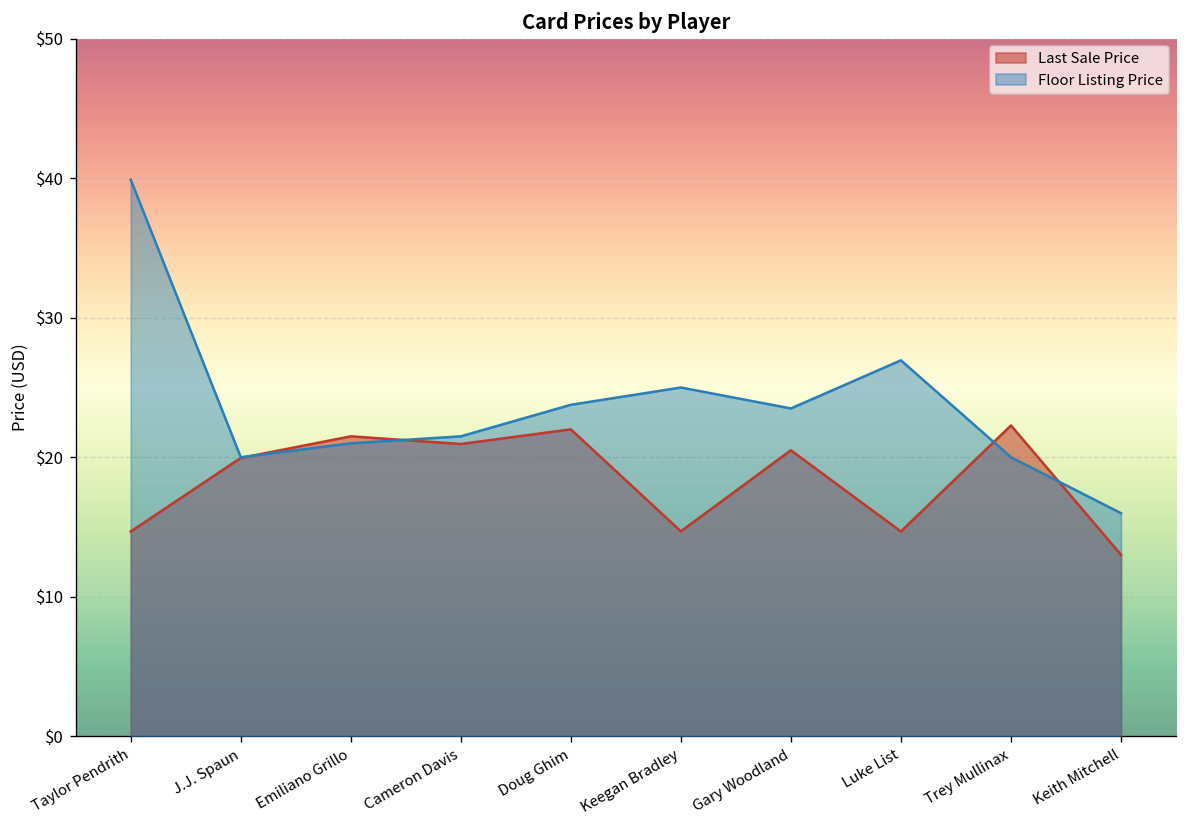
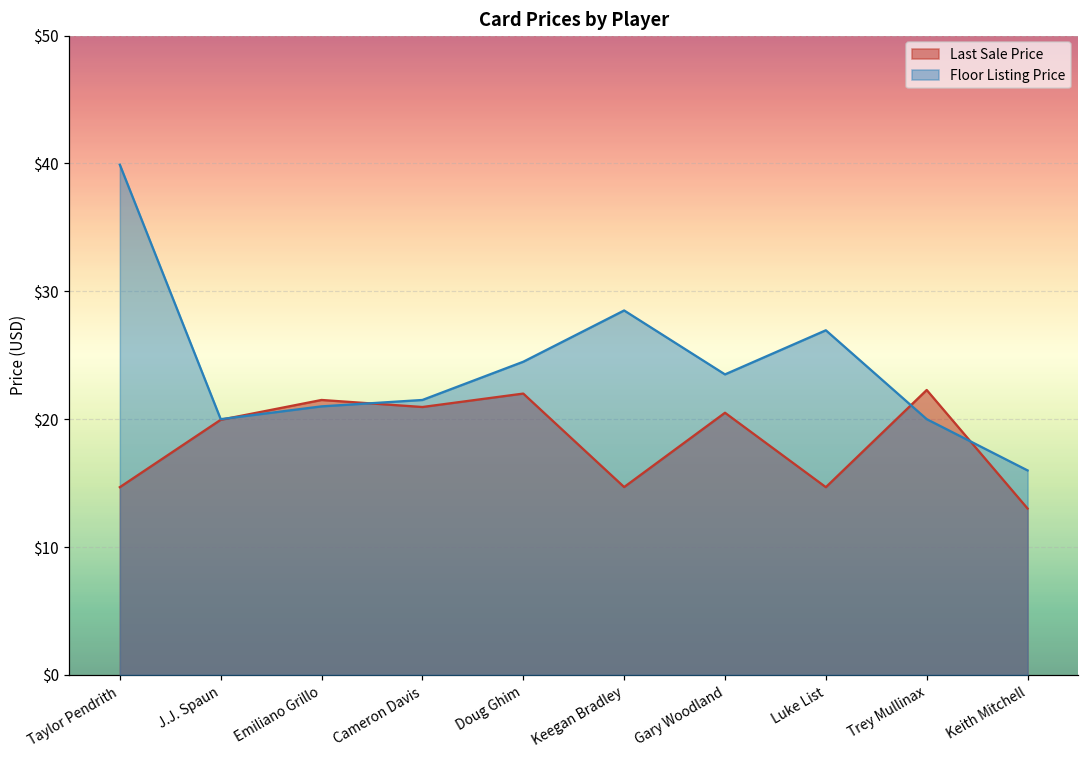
Floor Listing Price, Doug Ghim: $23.8 -> $24.5
Floor Listing Price, Keegan Bradley: $25.0 -> $28.5
